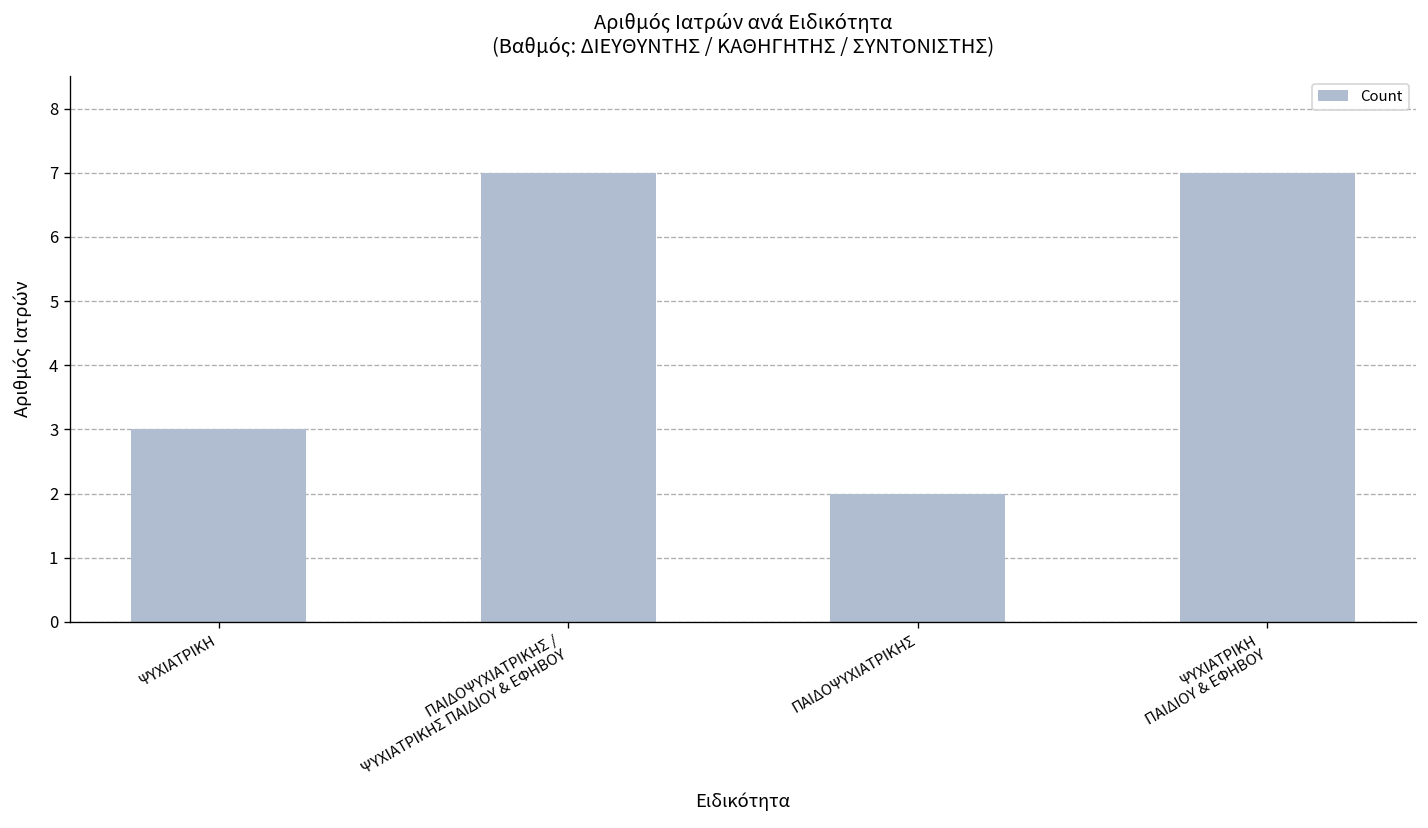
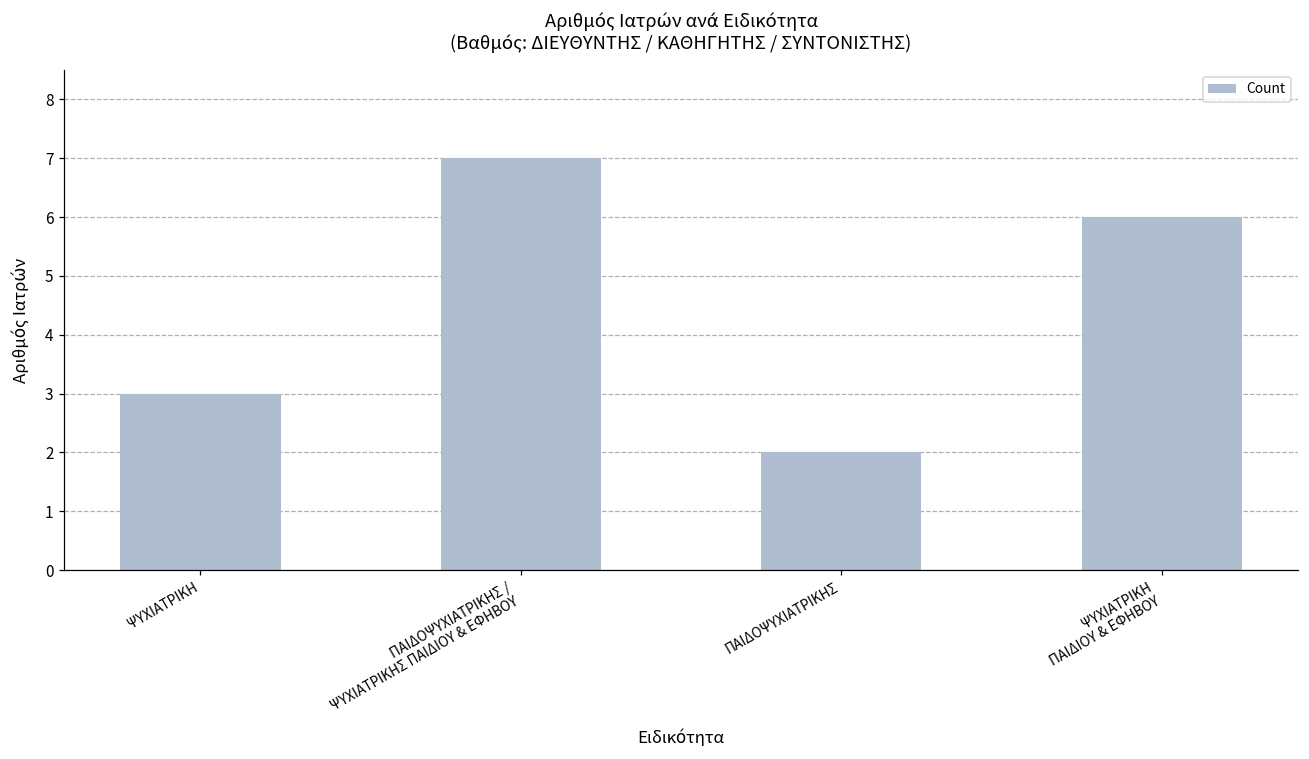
ΨΥΧΙΑΤΡΙΚΗ ΠΑΙΔΙΟΥ & ΕΦΗΒΟΥ: 7 -> 6
